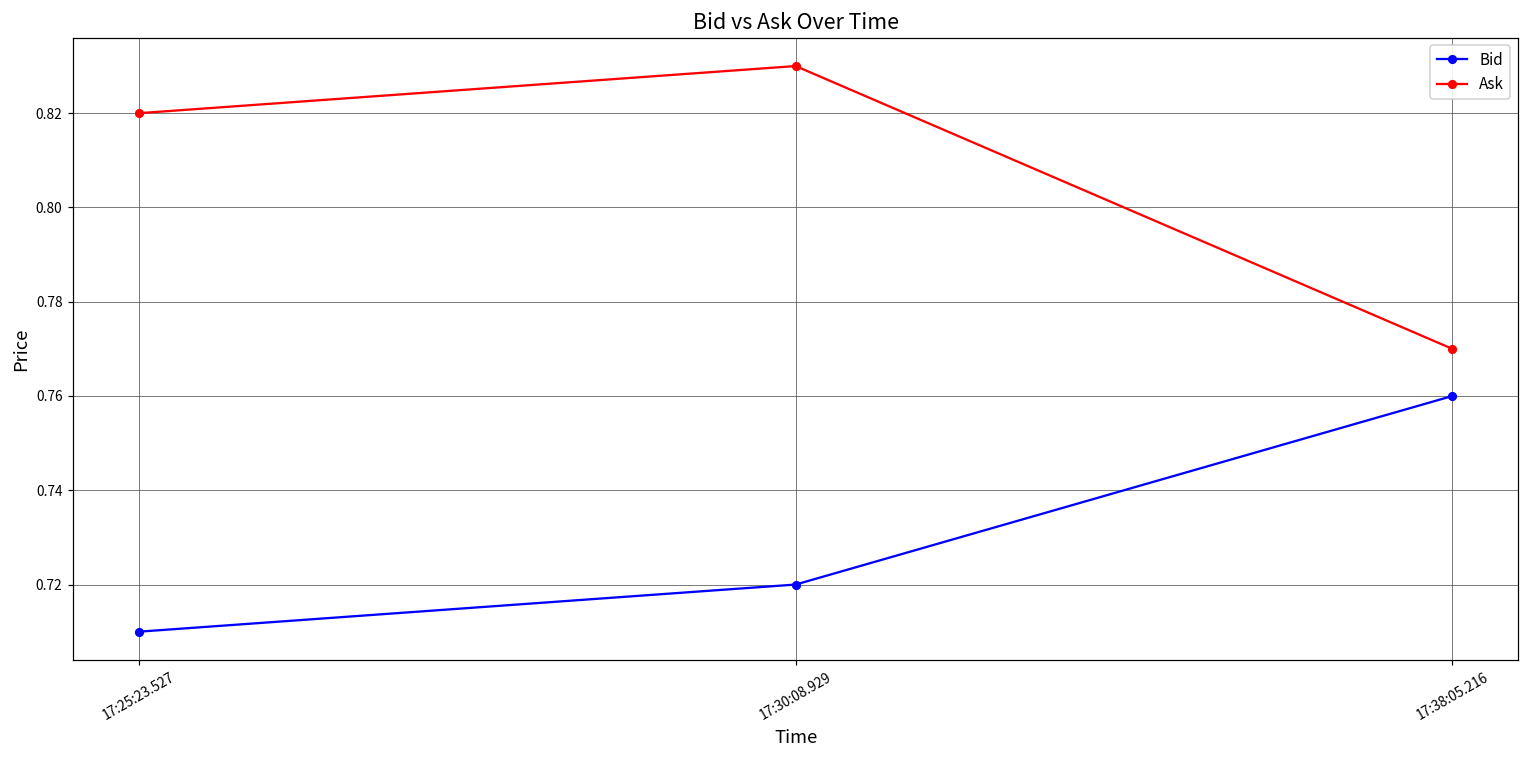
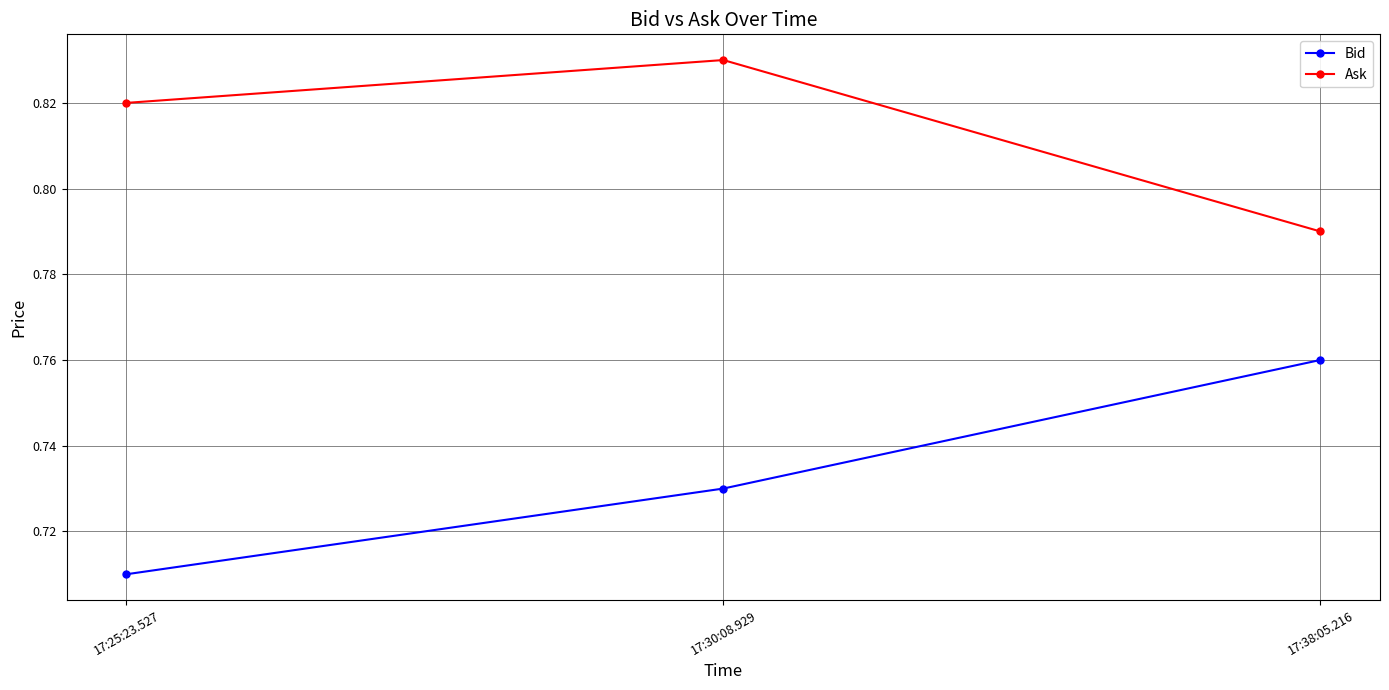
Bid, 17:30:08.929: 0.72 -> 0.73
Ask, 17:38:05.216: 0.77 -> 0.79
